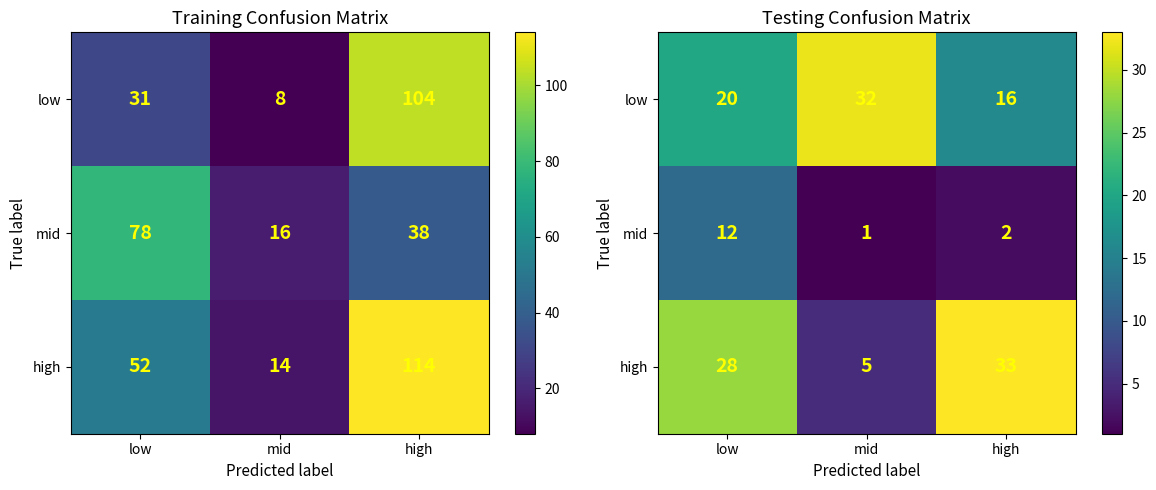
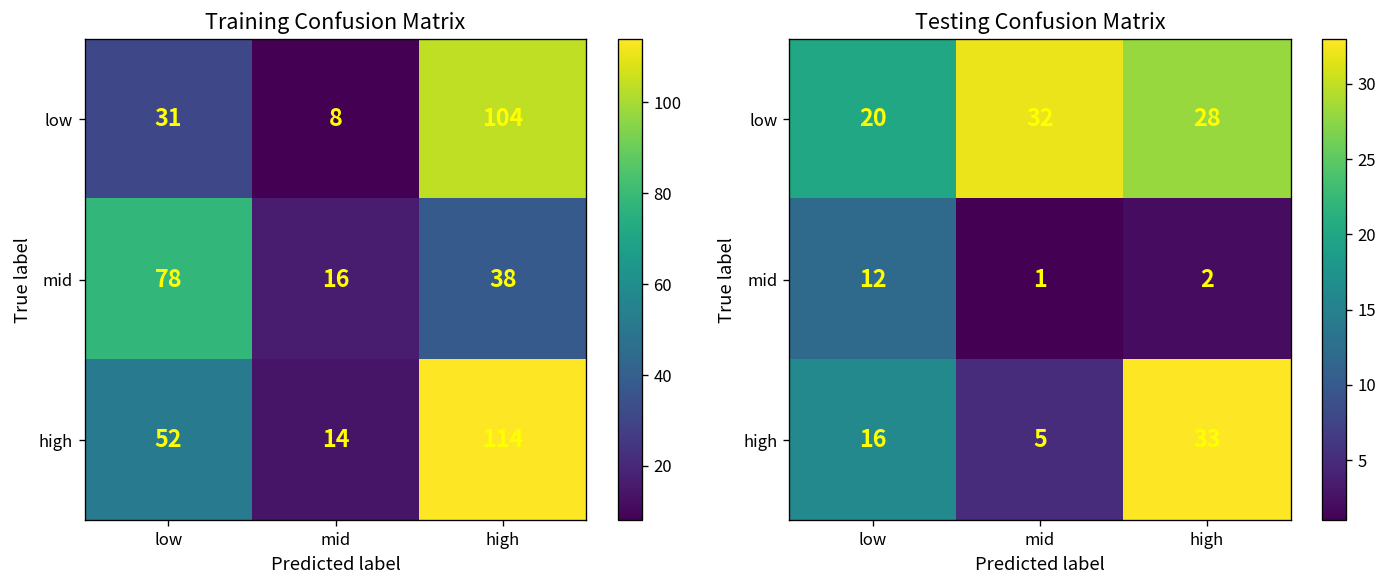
Testing Confusion Matrix, low, high: 16 -> 28
Testing Confusion Matrix, high, low: 28 -> 16
